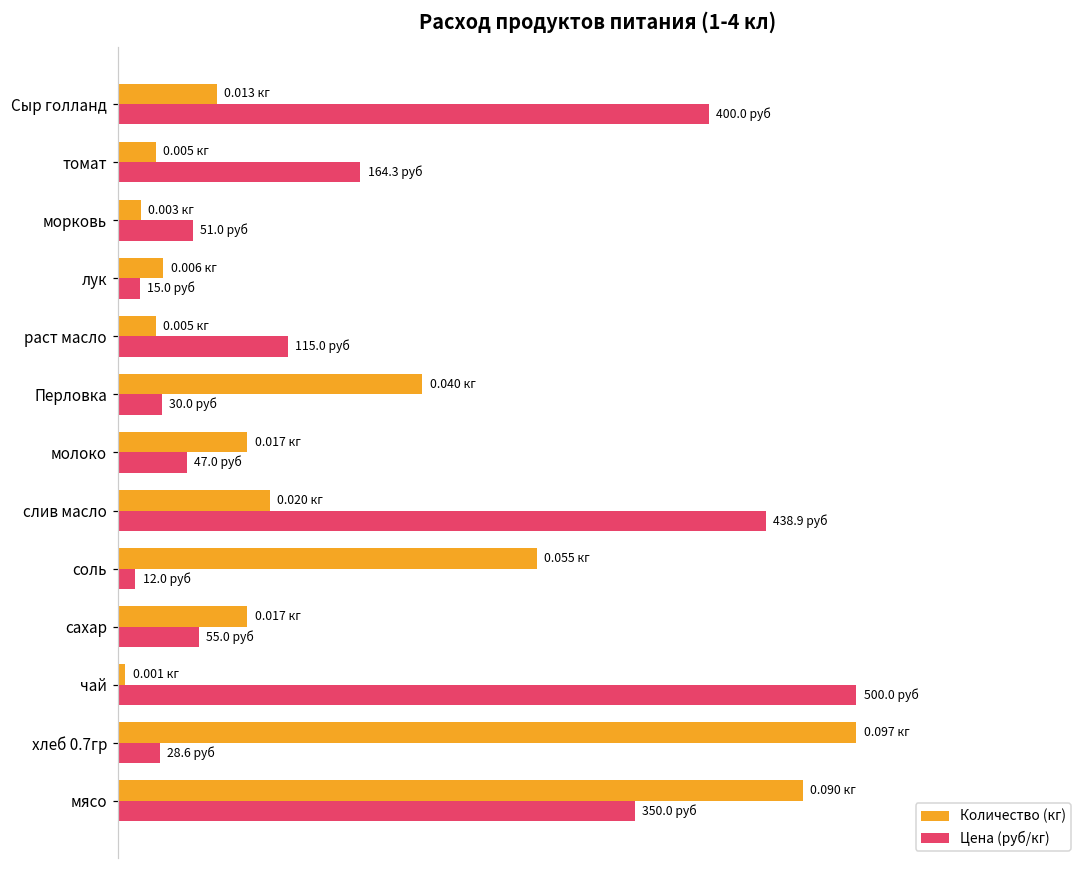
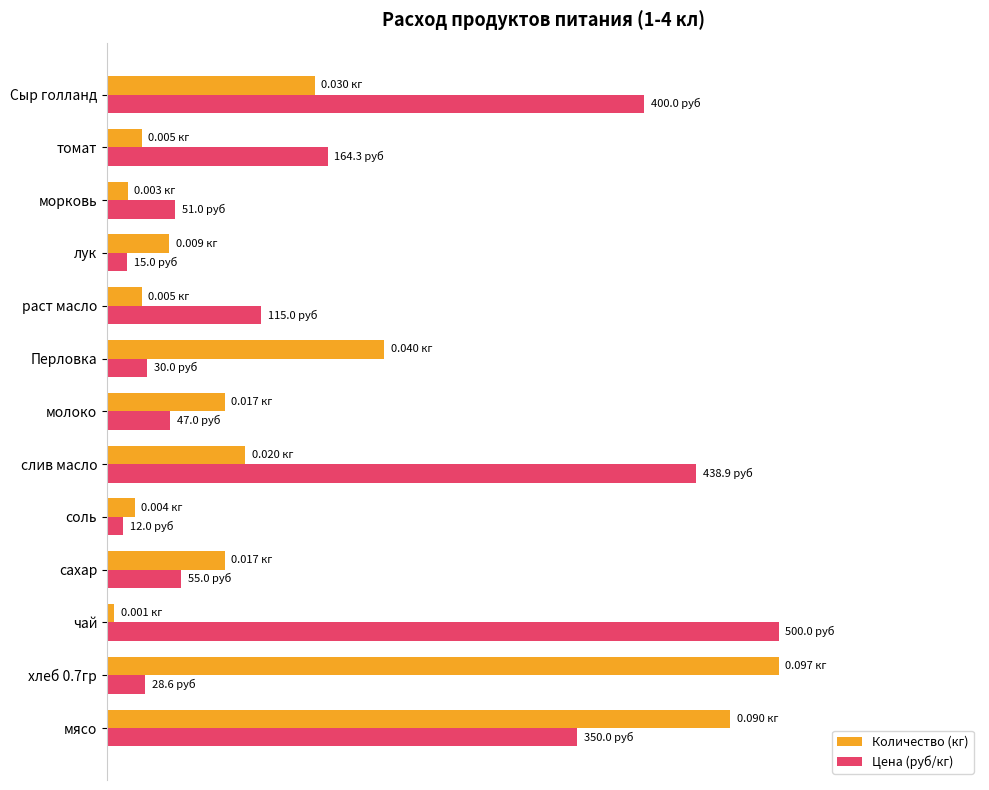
Количество (кг), Сыр голланд: 0.013 -> 0.030
Количество (кг), лук: 0.006 -> 0.009
Количество (кг), соль: 0.055 -> 0.004
